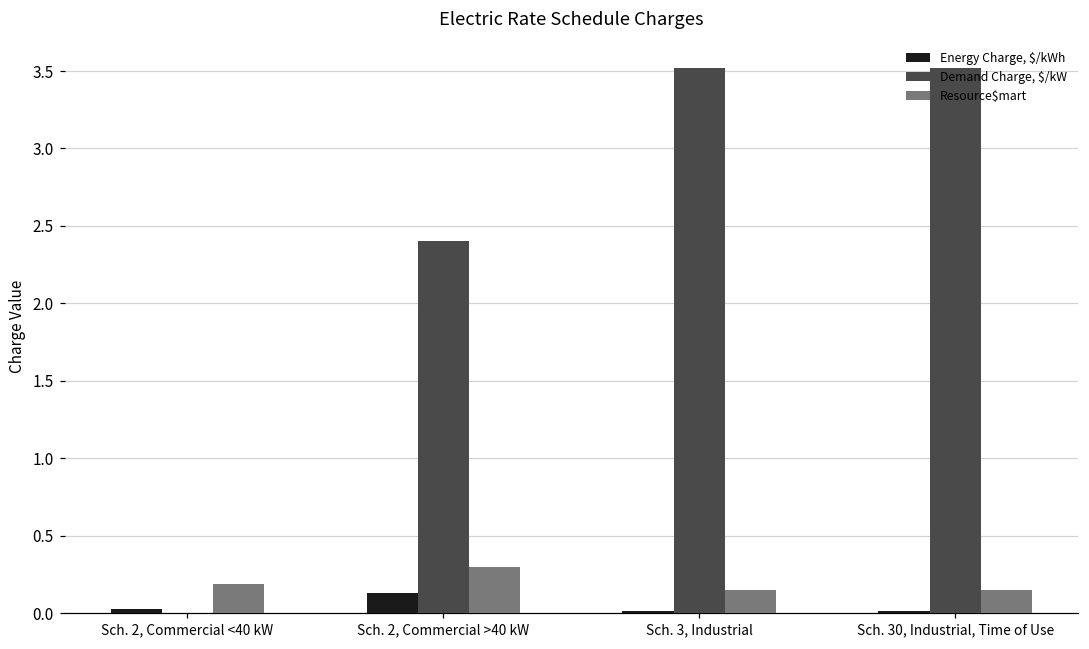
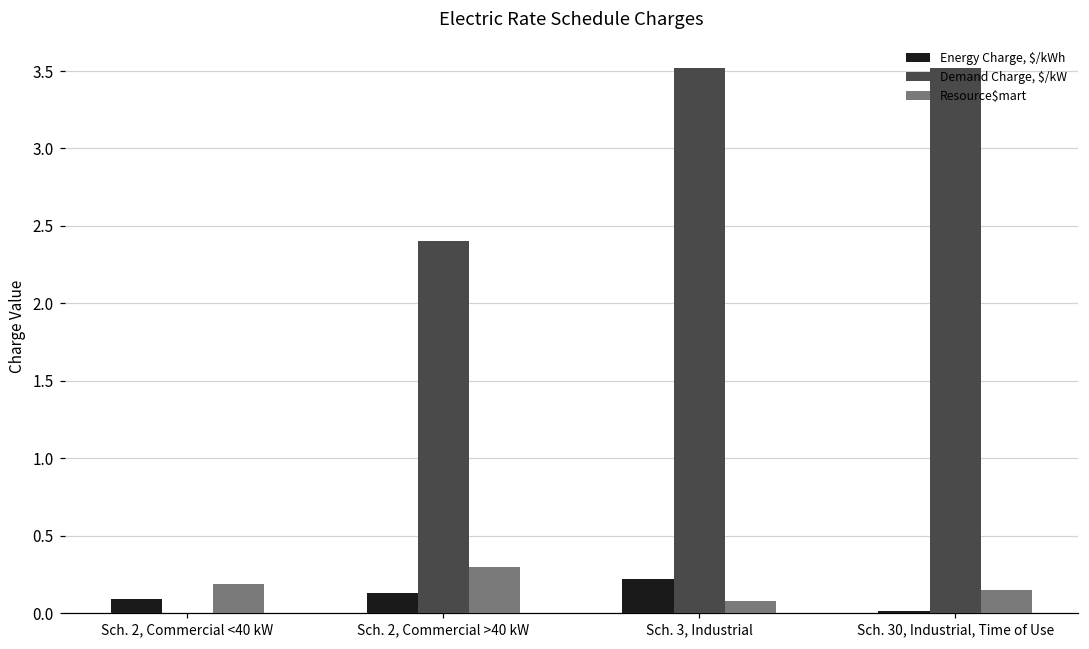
Energy Charge, $/kWh, Sch. 2, Commercial <40 kW: 0.03 -> 0.09
Energy Charge, $/kWh, Sch. 3, Industrial: 0.01 -> 0.22
Resource$mart, Sch. 3, Industrial: 0.15 -> 0.08
